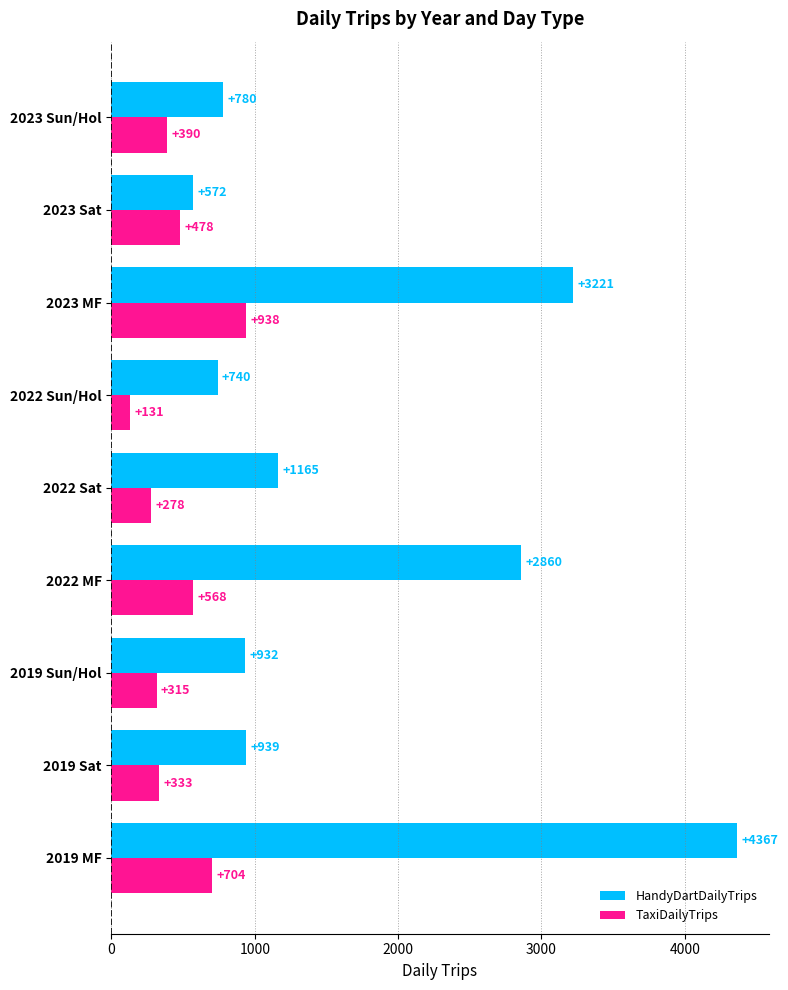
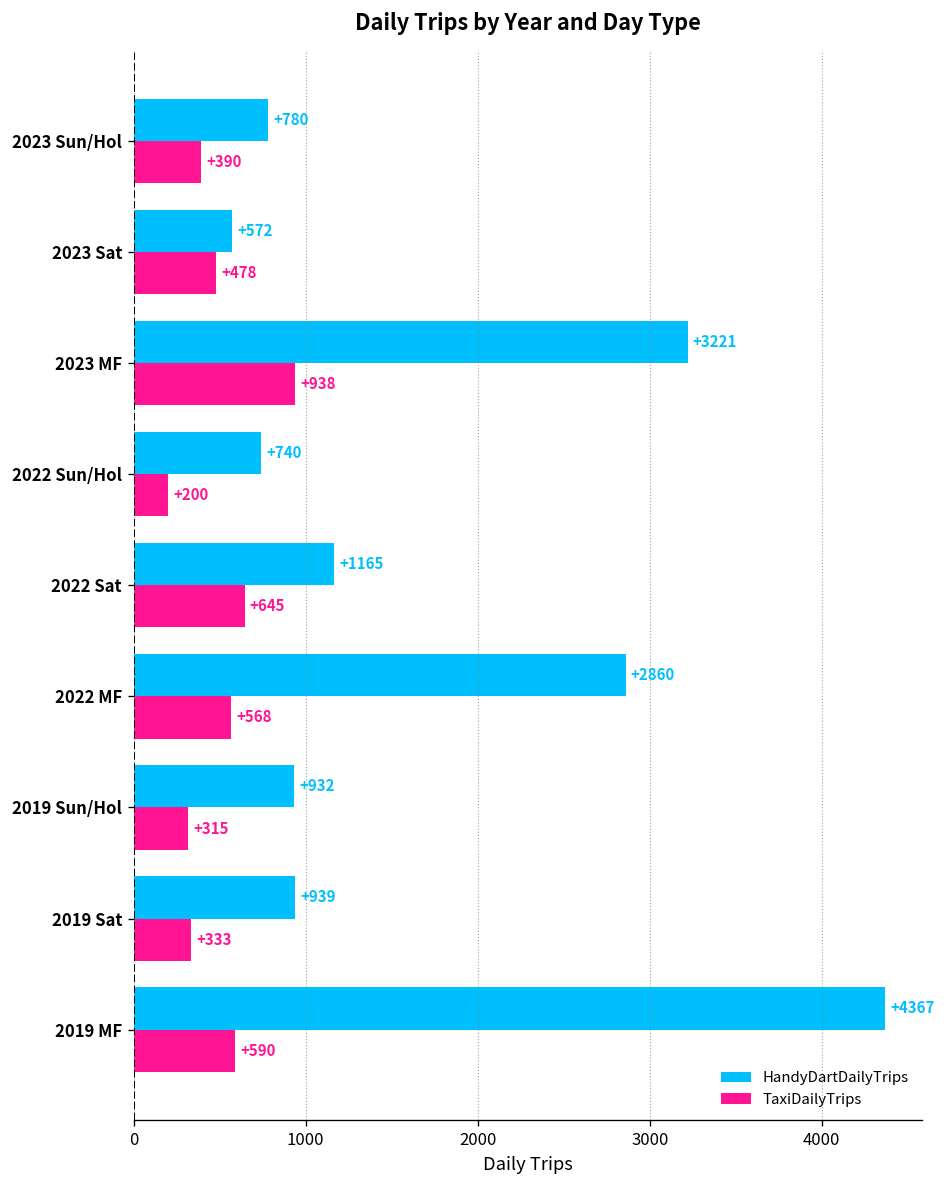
TaxiDailyTrips, 2022 Sun/Hol: +131 -> +200
TaxiDailyTrips, 2022 Sat: +278 -> +645
TaxiDailyTrips, 2019 MF: +704 -> +590
